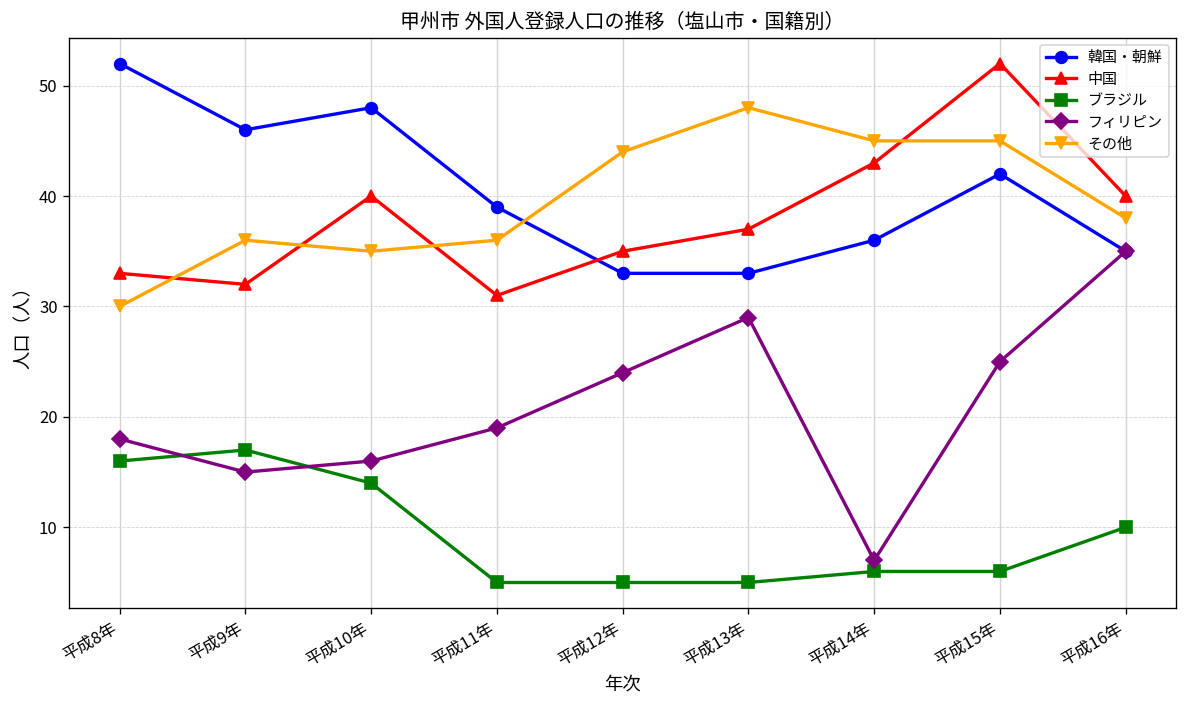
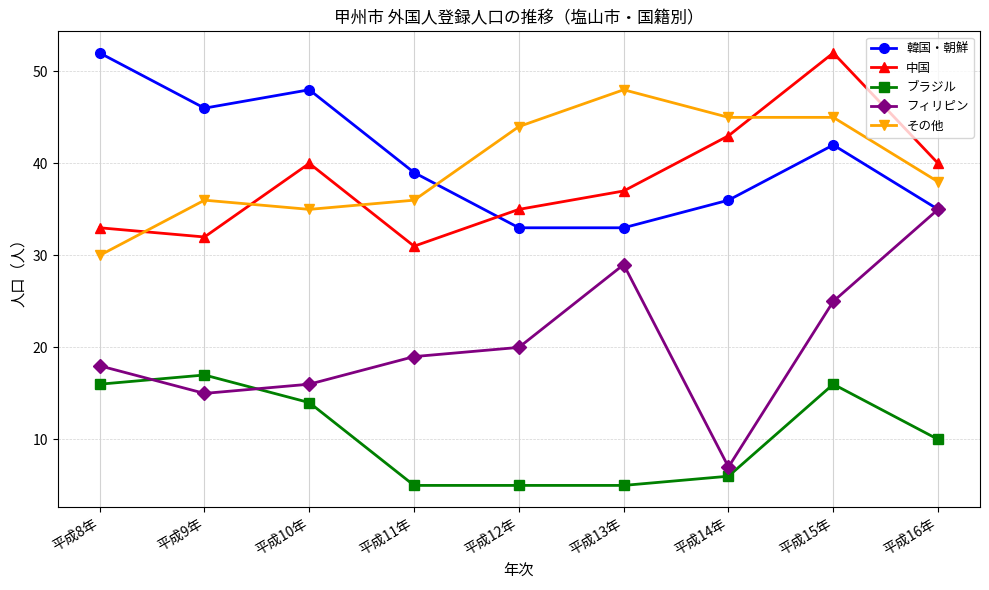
フィリピン, 平成12年: 24 -> 20
ブラジル, 平成15年: 6 -> 16
